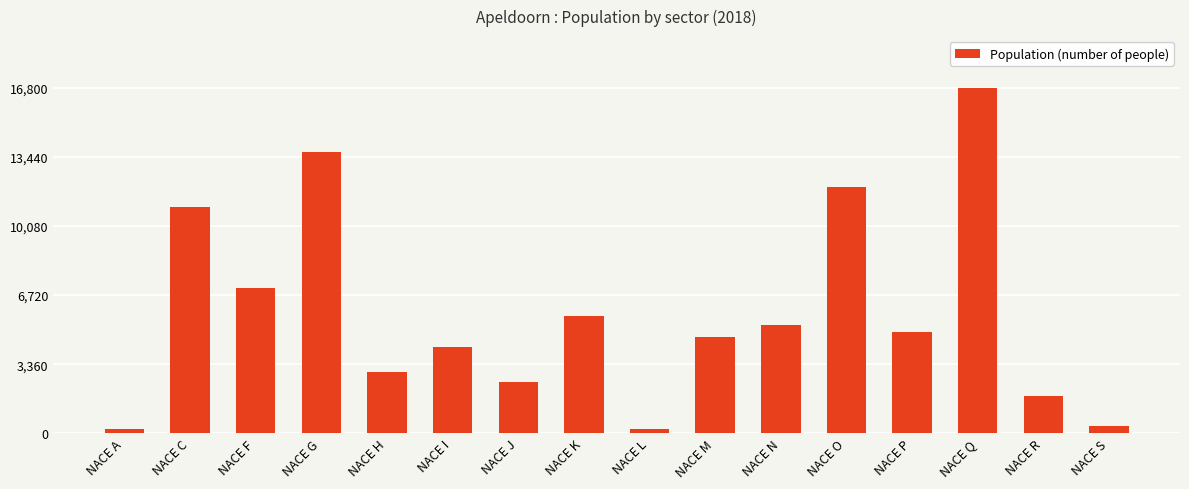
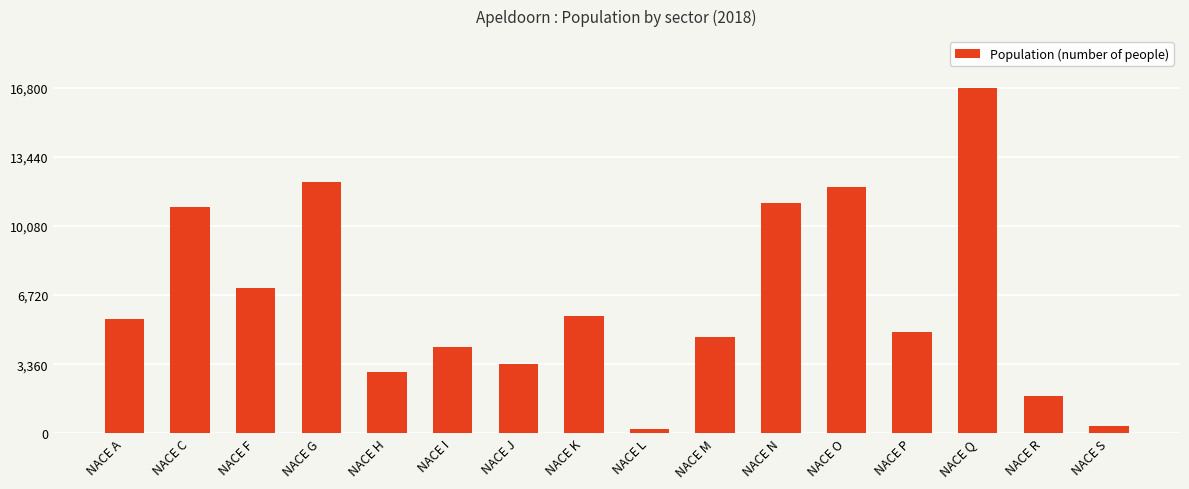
NACE A: 200 -> 5,600
NACE G: 13,700 -> 12,200
NACE J: 2,500 -> 3,300
NACE N: 5,300 -> 11,200
